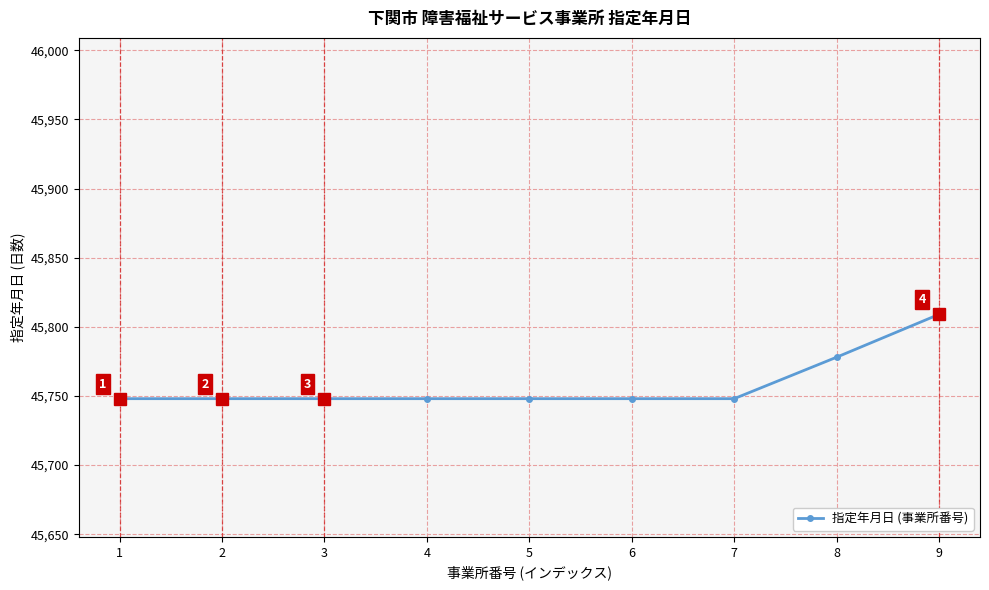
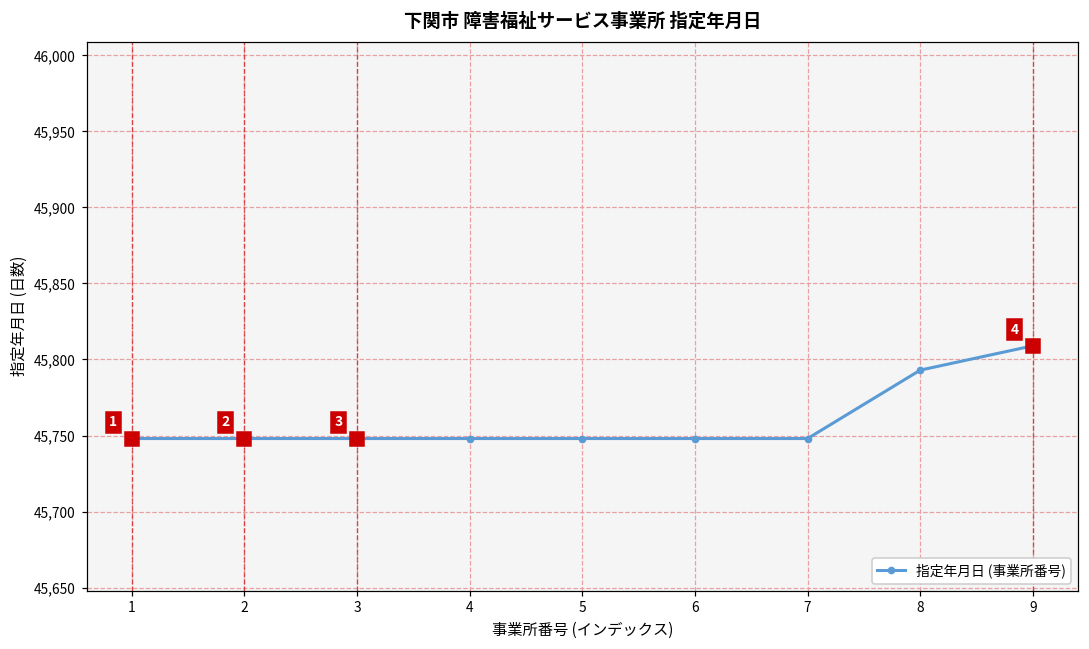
指定年月日 (事業所番号), 8: 45,778 -> 45,793
